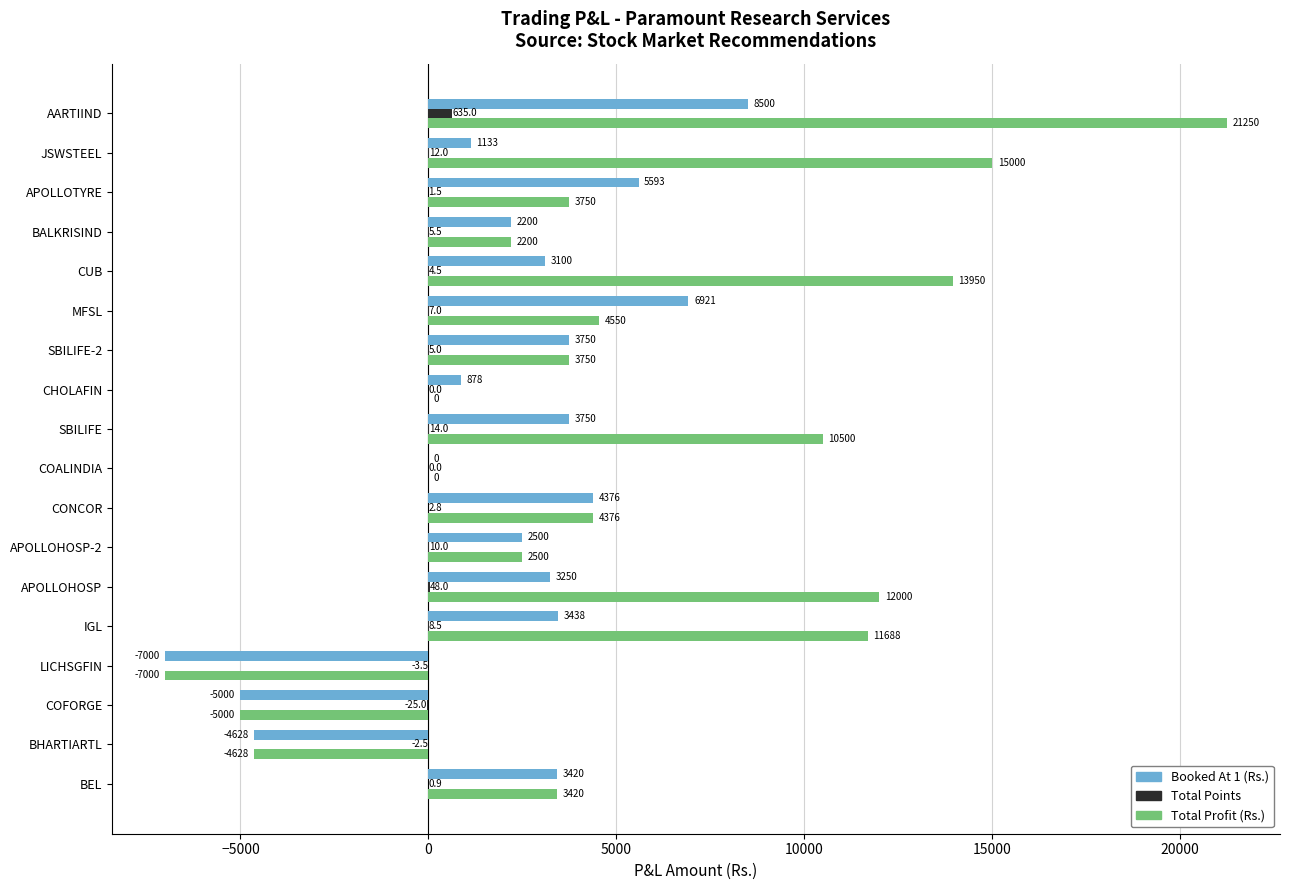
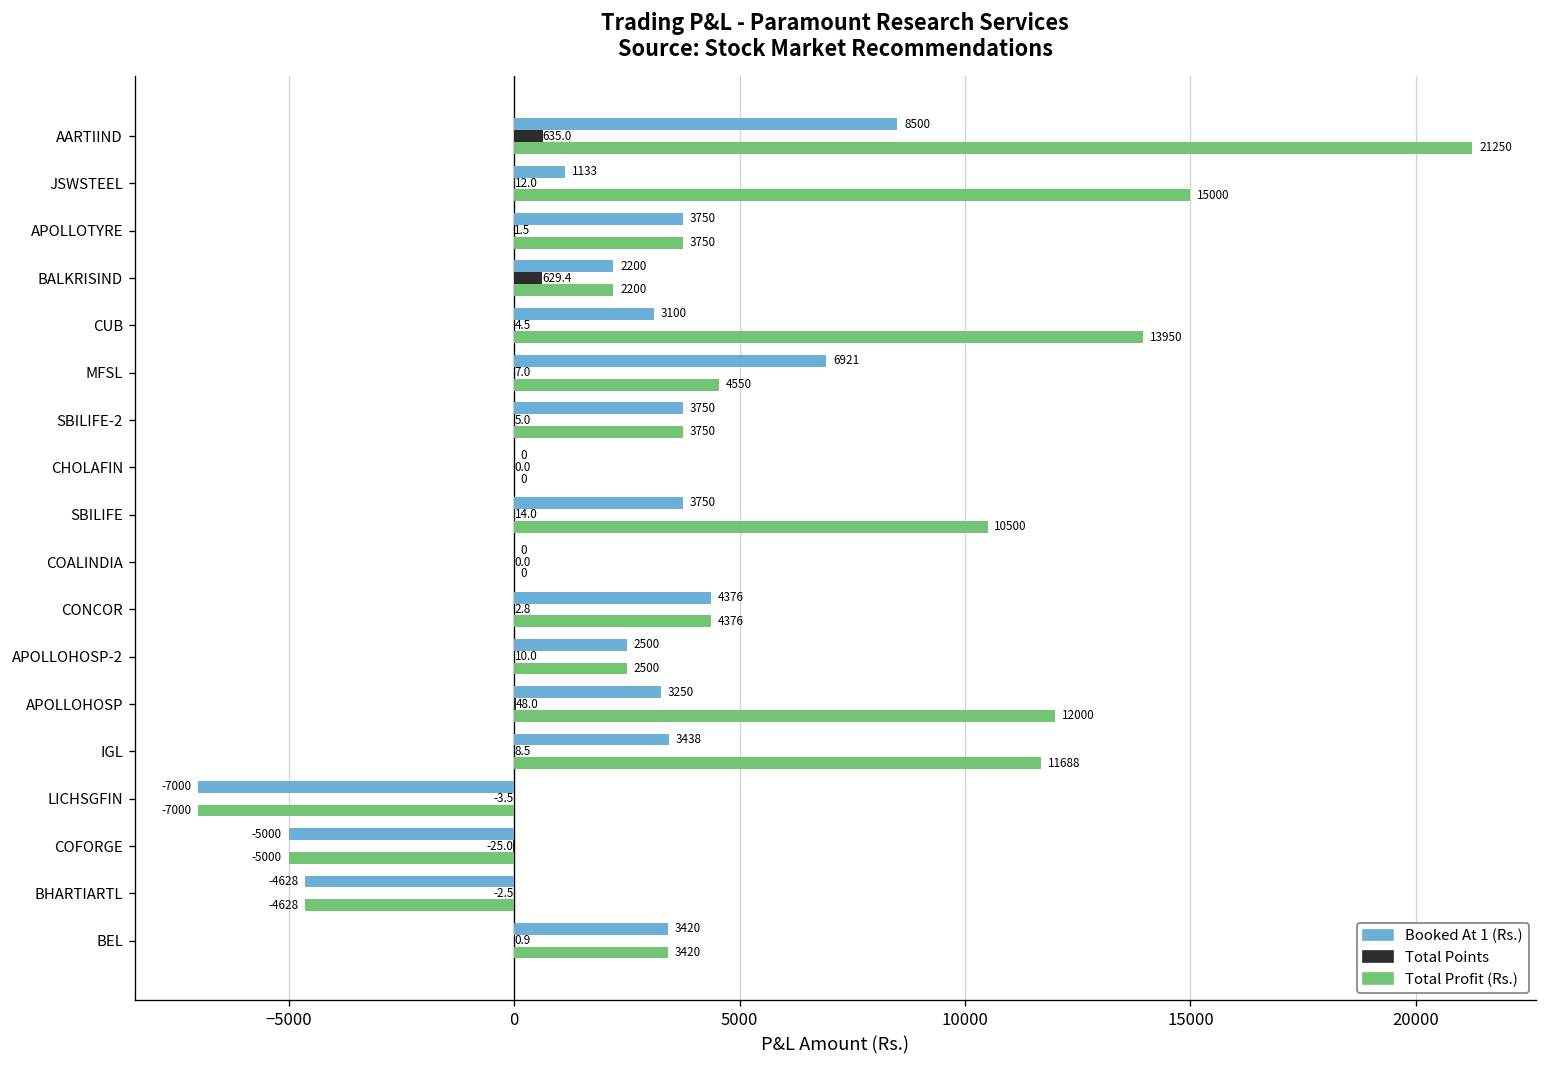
Booked At 1 (Rs.), APOLLOTYRE: 5593 -> 3750
Total Points, BALKRISIND: 5.5 -> 629.4
Booked At 1 (Rs.), CHOLAFIN: 878 -> 0
